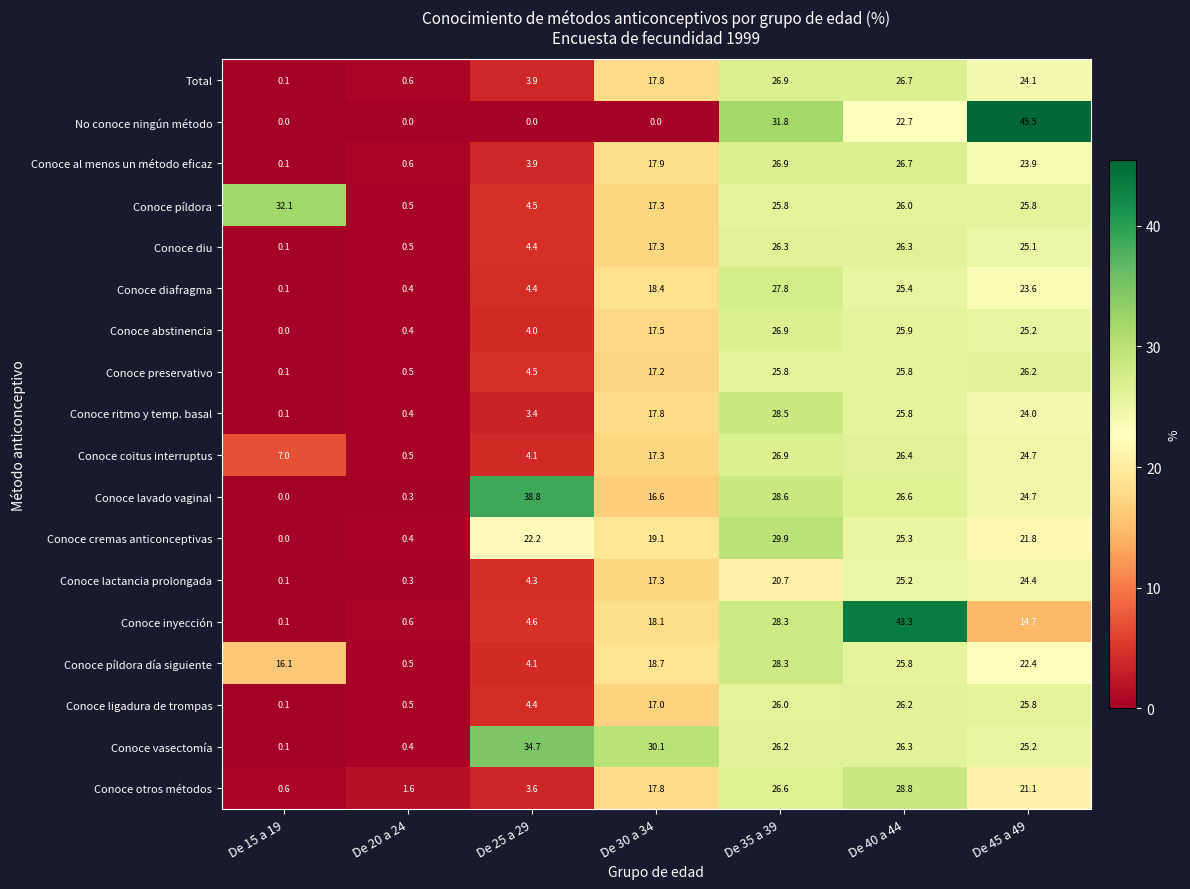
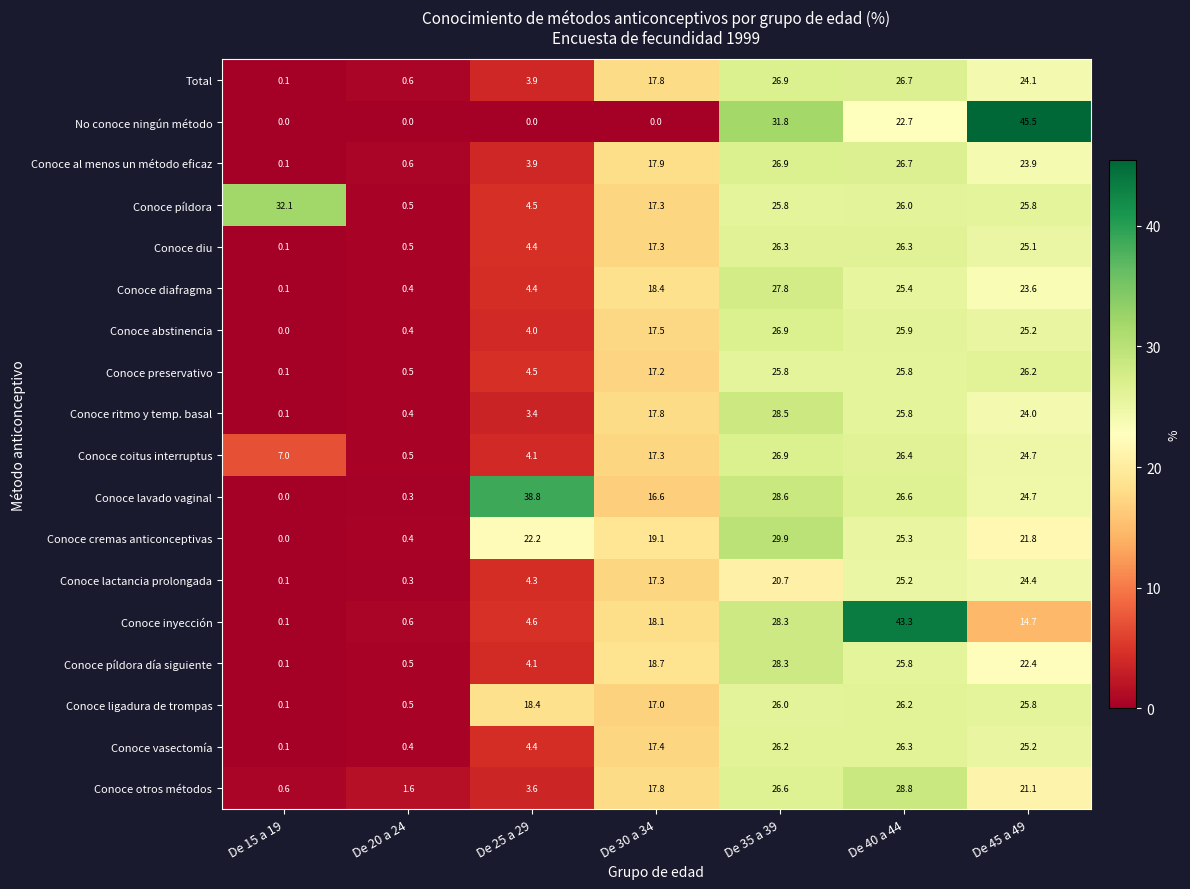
Conoce píldora día siguiente, De 15 a 19: 16.1 -> 0.1
Conoce ligadura de trompas, De 25 a 29: 4.4 -> 18.4
Conoce vasectomía, De 25 a 29: 34.7 -> 4.4
Conoce vasectomía, De 30 a 34: 30.1 -> 17.4
